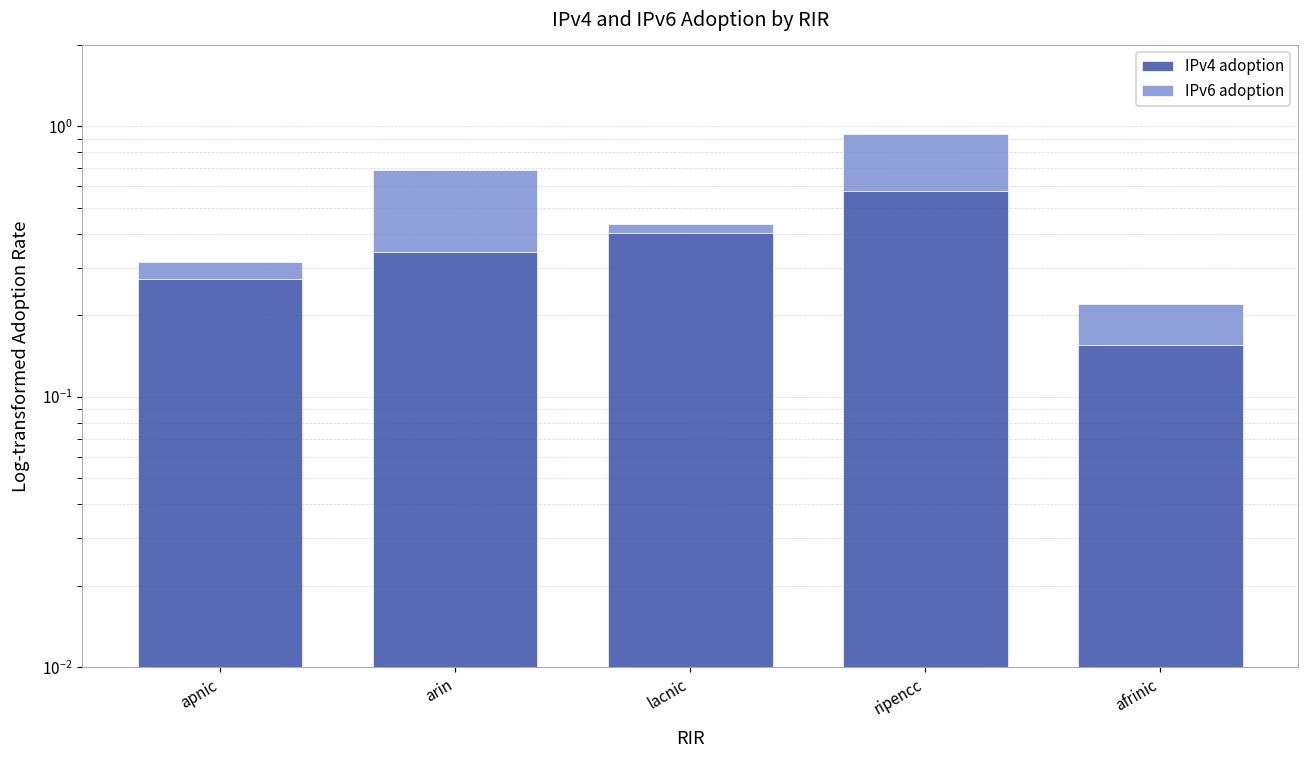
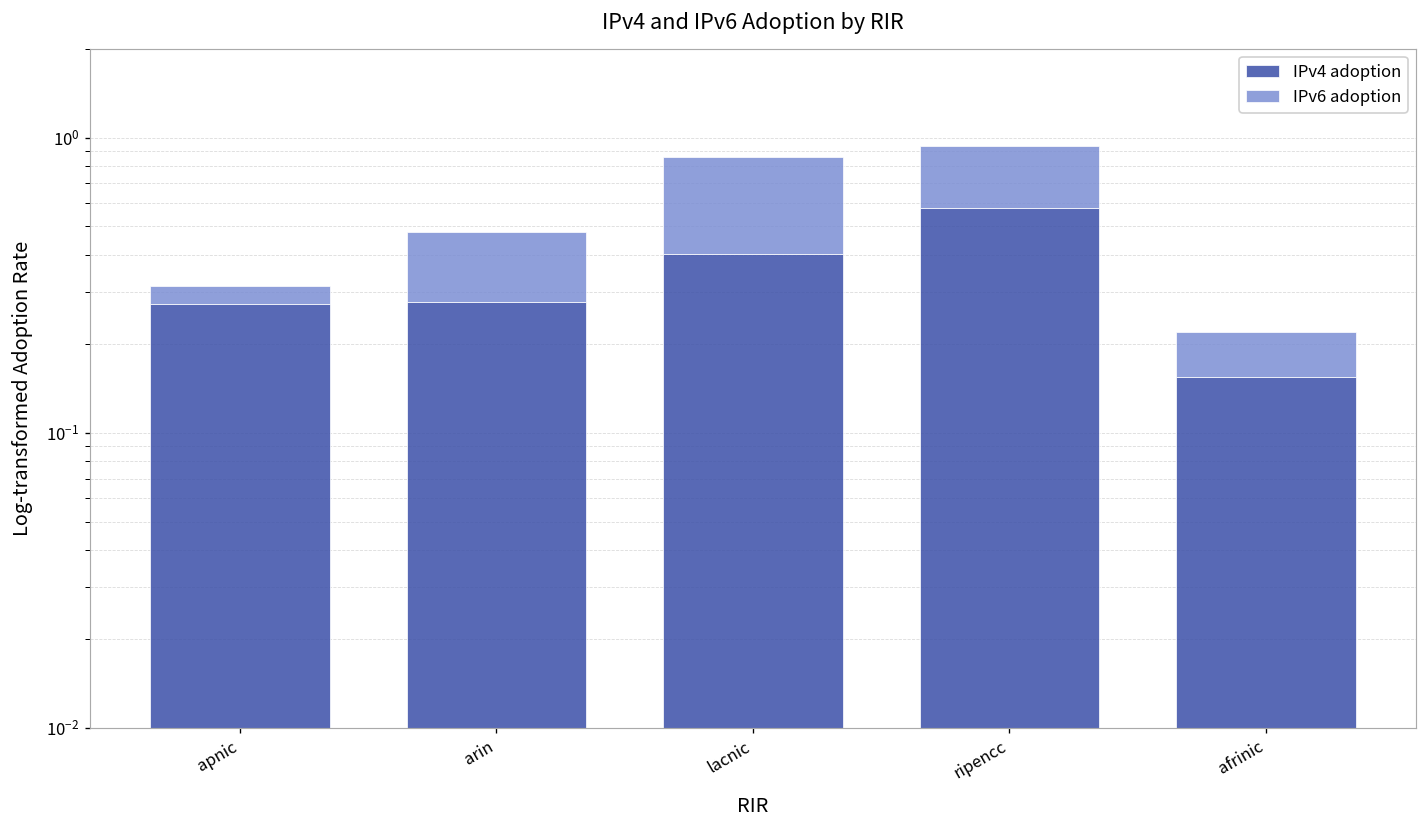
IPv4 adoption, arin: 0.34 -> 0.28
IPv6 adoption, arin: 0.35 -> 0.20
IPv6 adoption, lacnic: 0.034 -> 0.46
